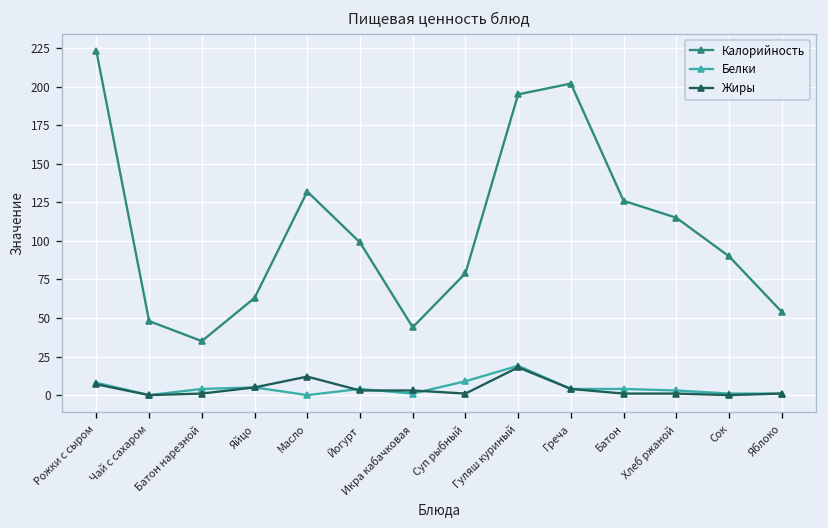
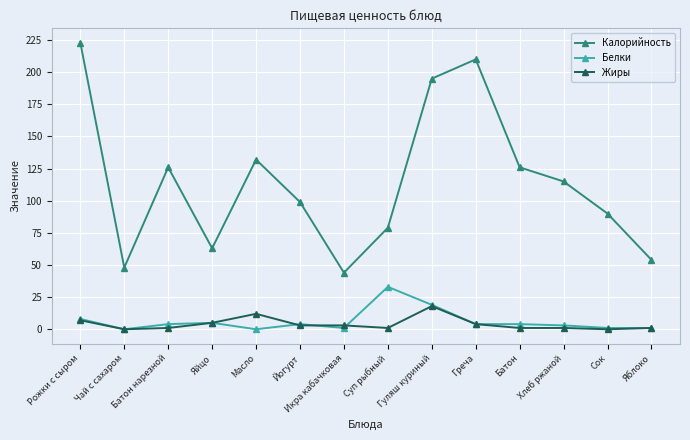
Калорийность, Батон нарезной: 35 -> 126
Белки, Суп рыбный: 9 -> 33
Калорийность, Греча: 202 -> 210
